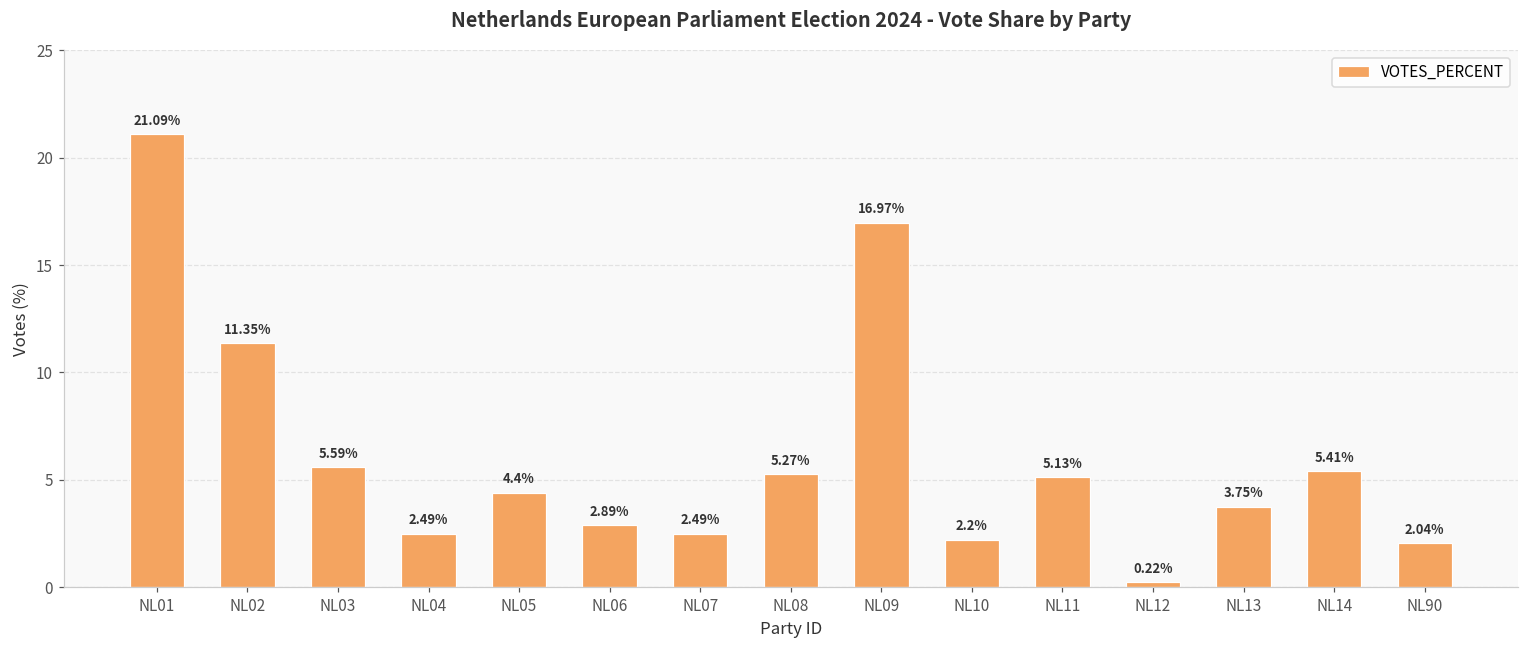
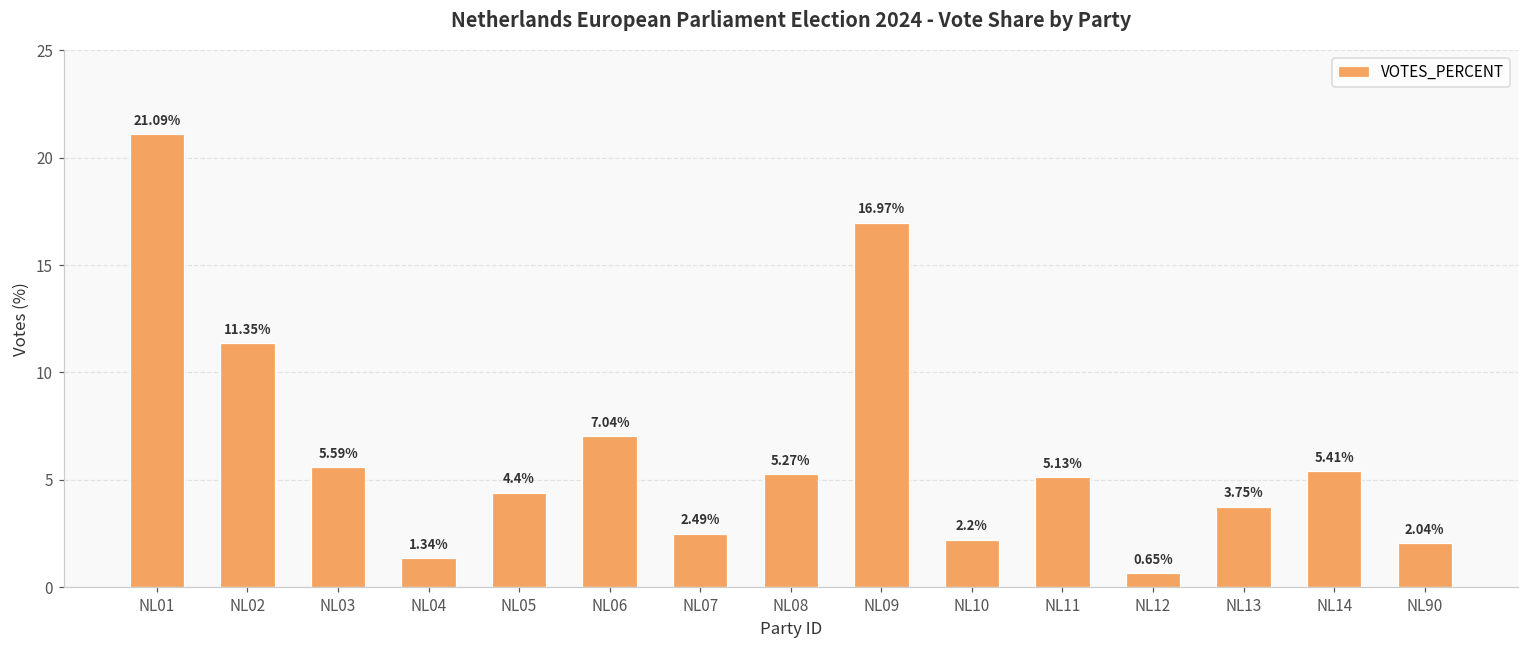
NL04: 2.49% -> 1.34%
NL06: 2.89% -> 7.04%
NL12: 0.22% -> 0.65%
